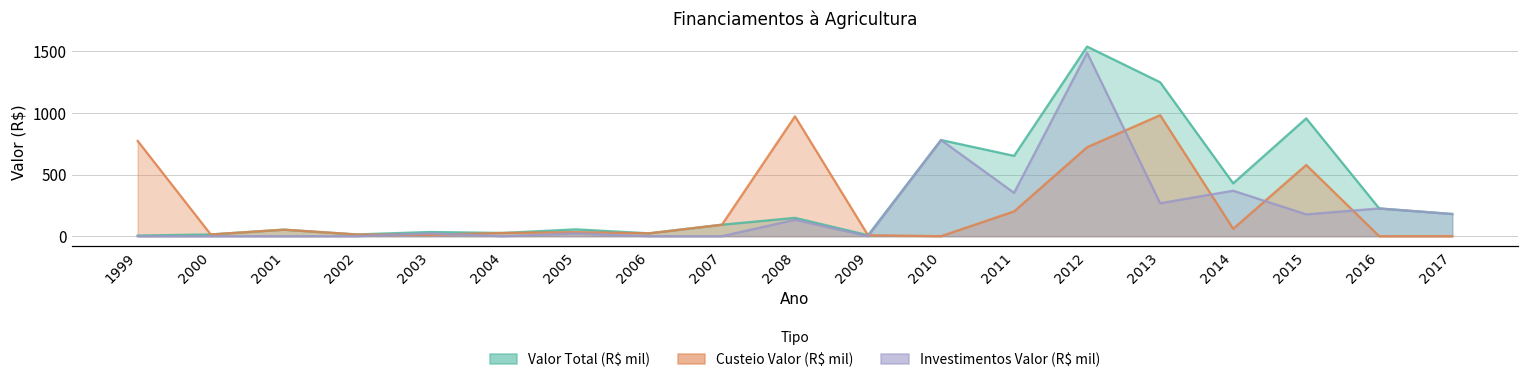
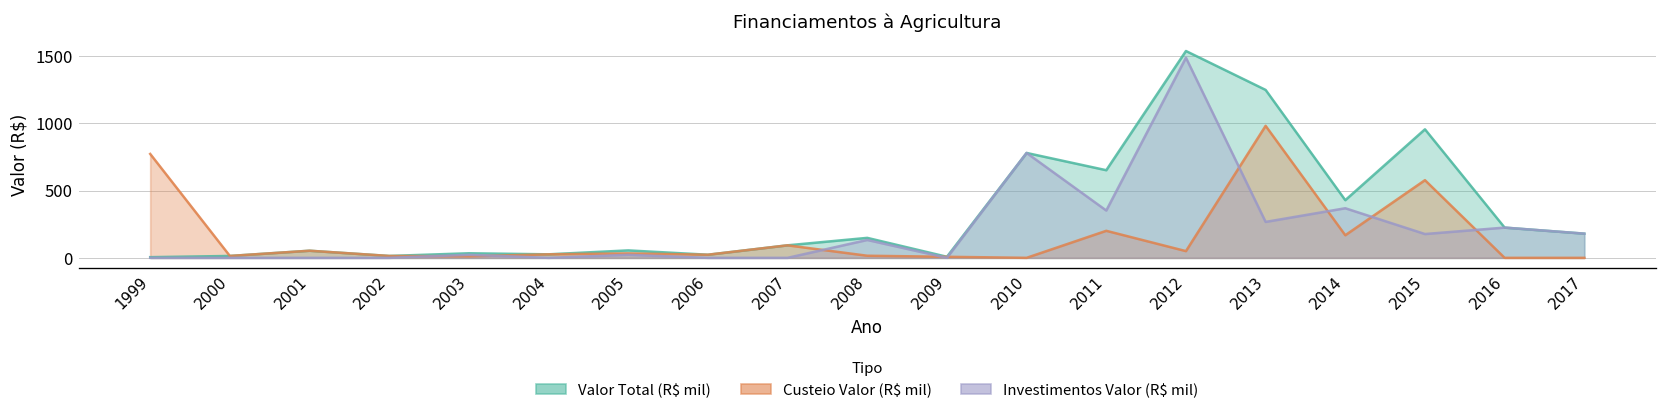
Custeio Valor (R$ mil), 2008: 970 -> 20
Custeio Valor (R$ mil), 2012: 720 -> 50
Custeio Valor (R$ mil), 2014: 60 -> 170
